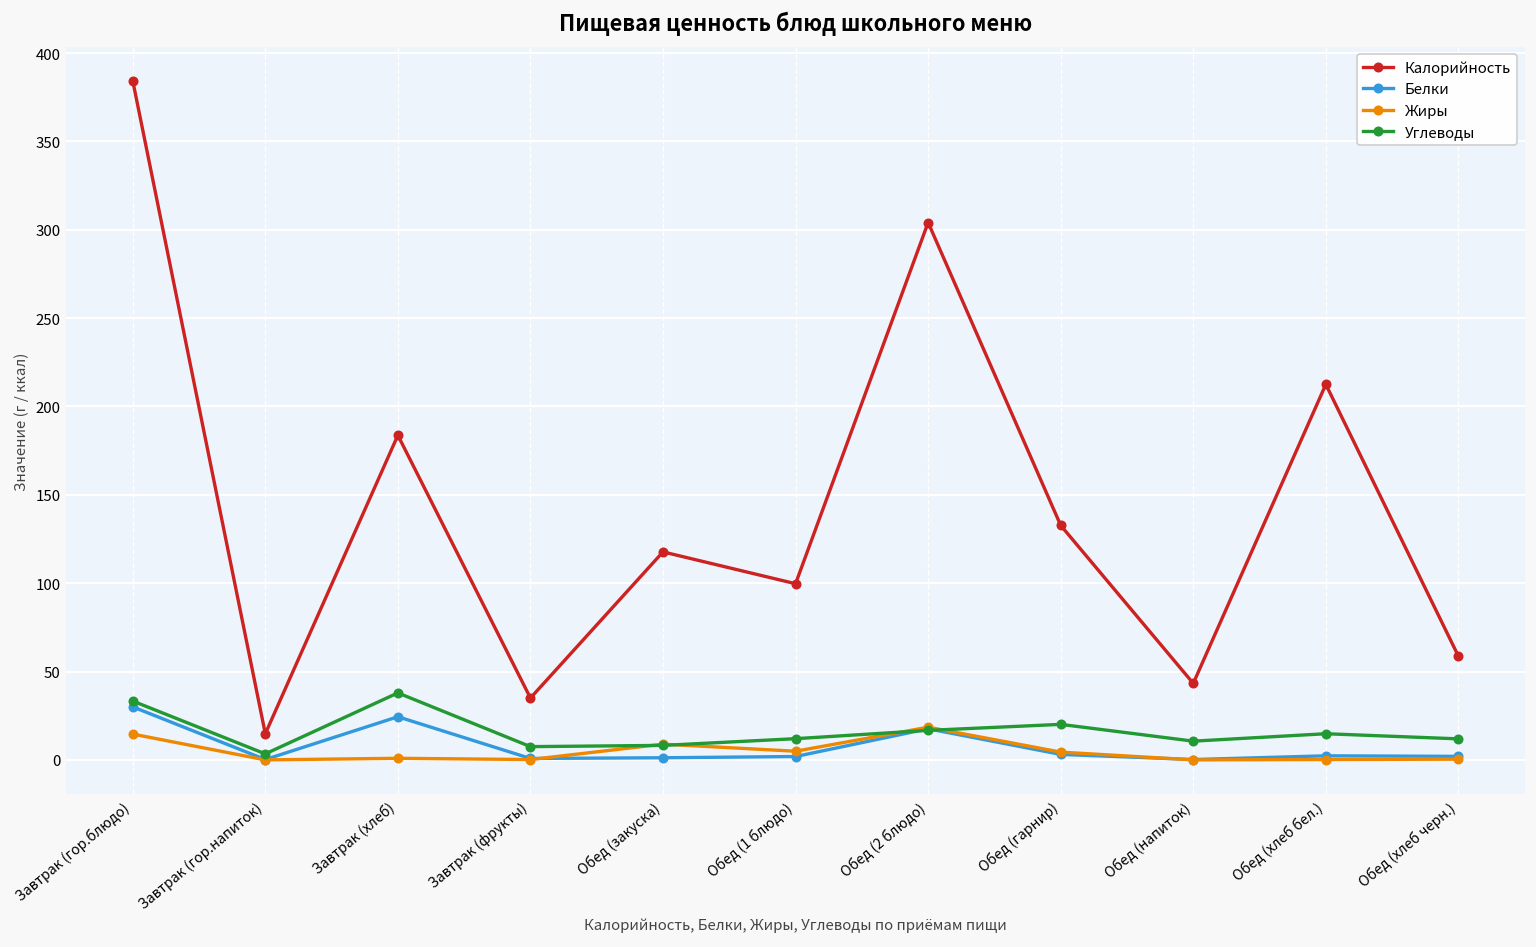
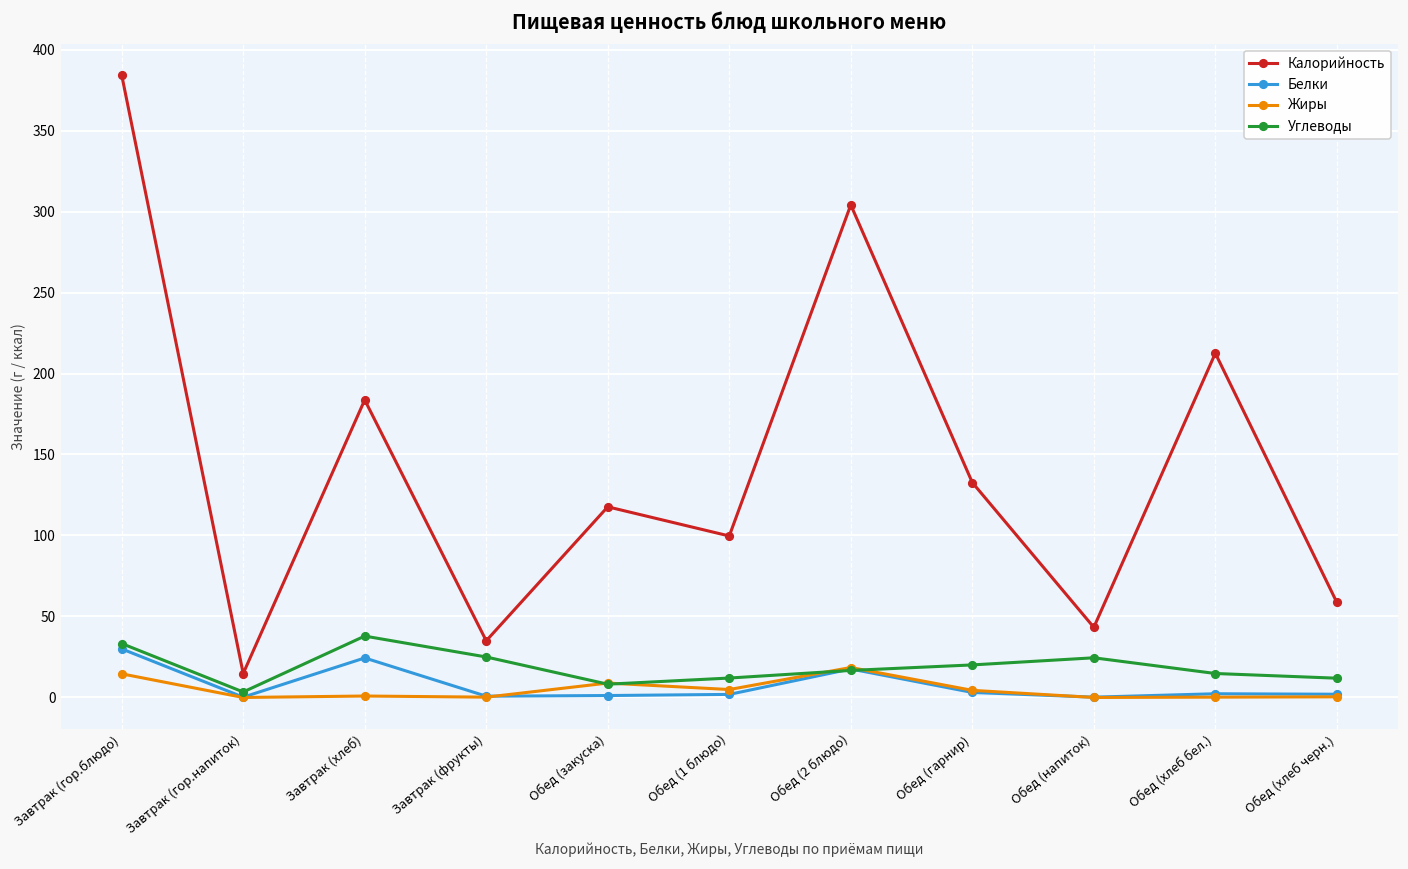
Углеводы, Завтрак (фрукты): 8 -> 25
Углеводы, Обед (напиток): 11 -> 25
